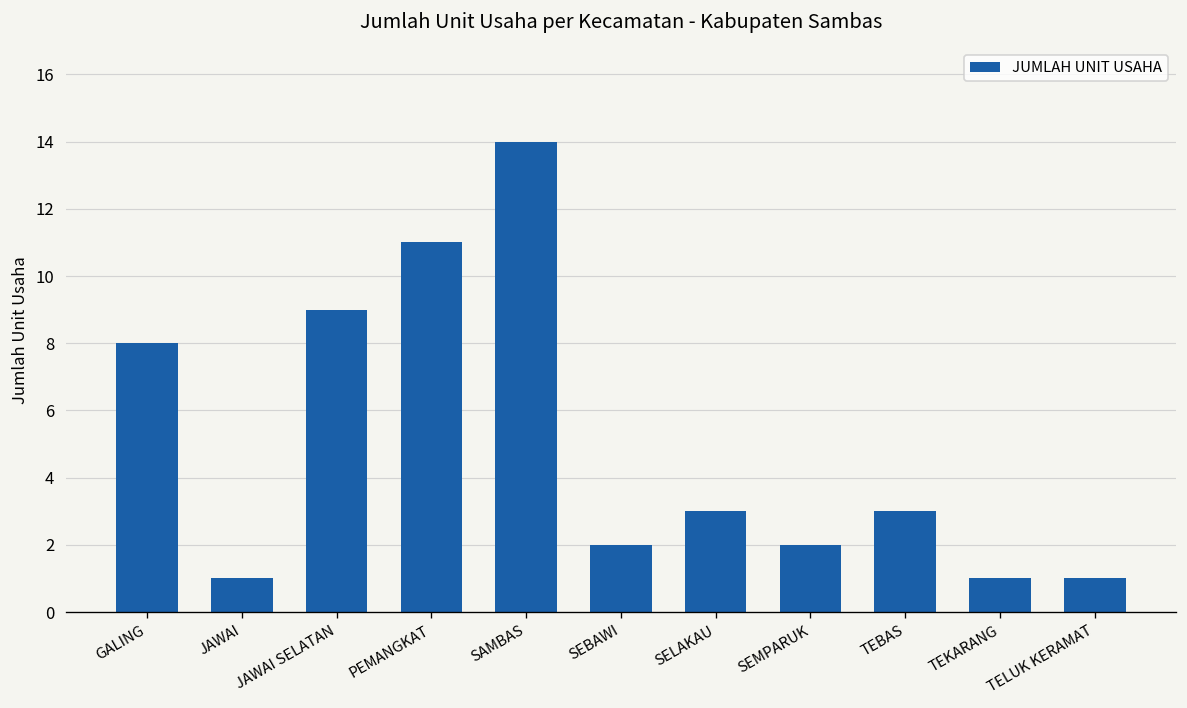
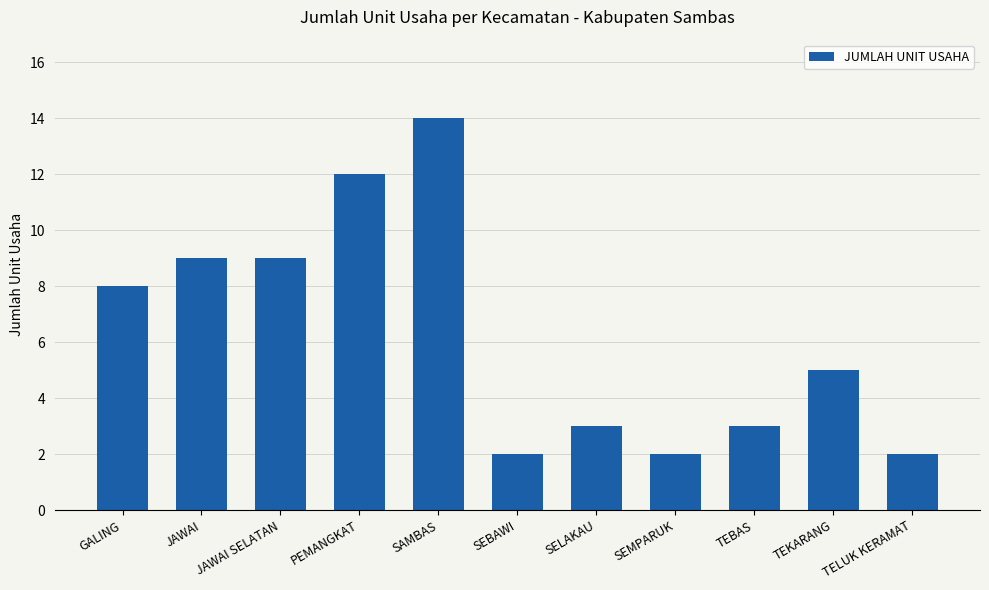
JAWAI: 1 -> 9
PEMANGKAT: 11 -> 12
TEKARANG: 1 -> 5
TELUK KERAMAT: 1 -> 2
